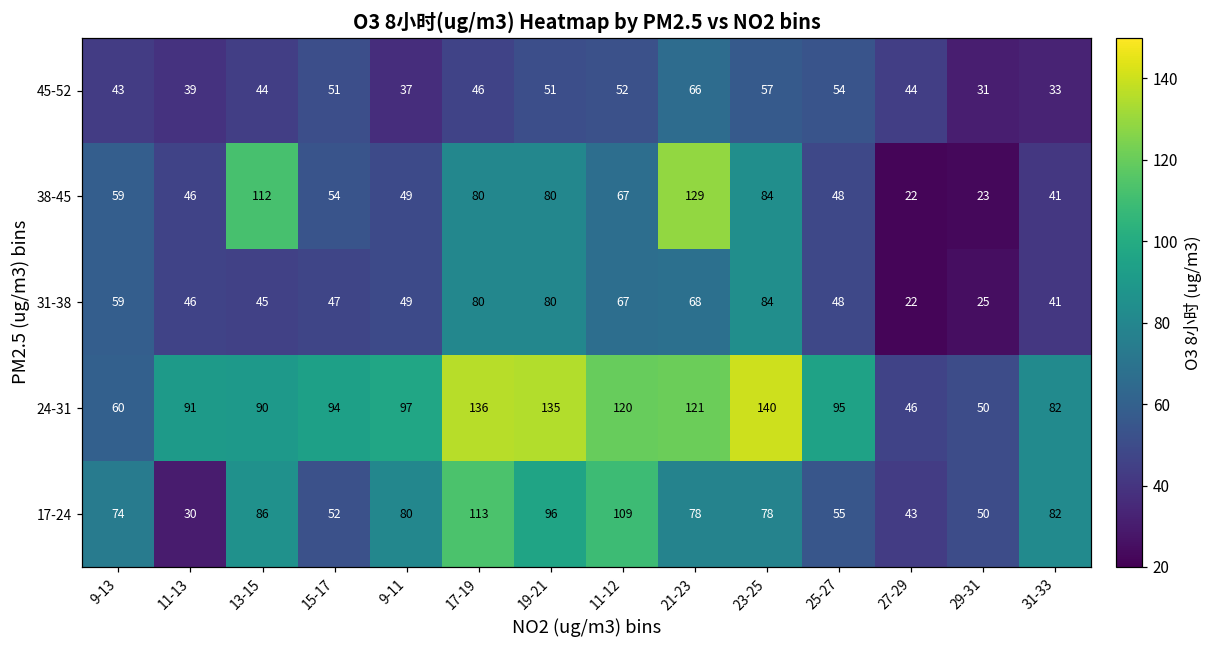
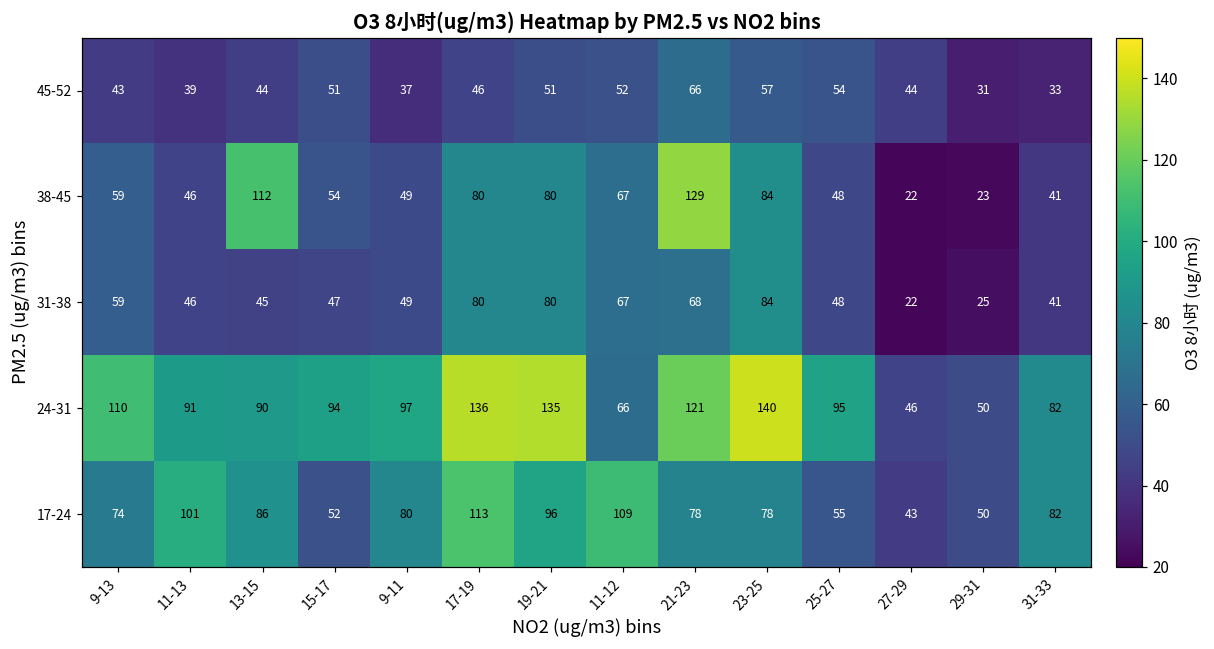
24-31, 9-13: 60 -> 110
24-31, 11-12: 120 -> 66
17-24, 11-13: 30 -> 101
